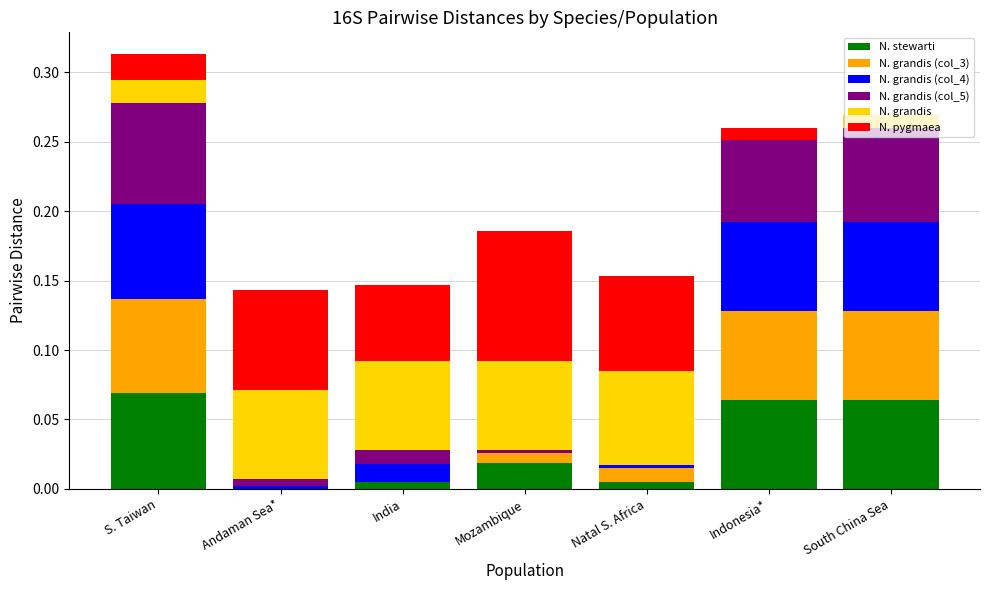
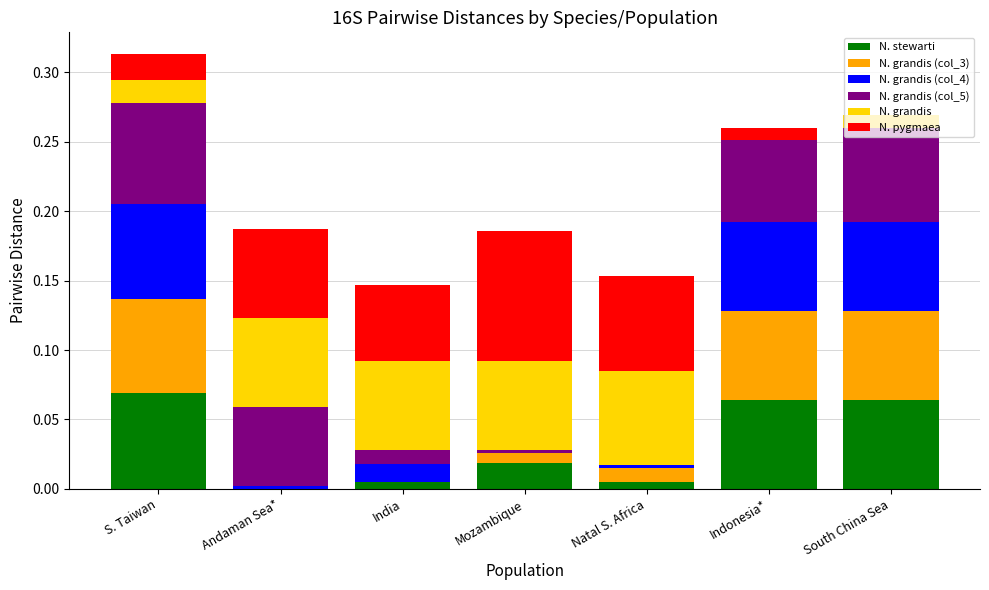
N. grandis (col_5), Andaman Sea*: 0.005 -> 0.057
N. pygmaea, Andaman Sea*: 0.072 -> 0.064
